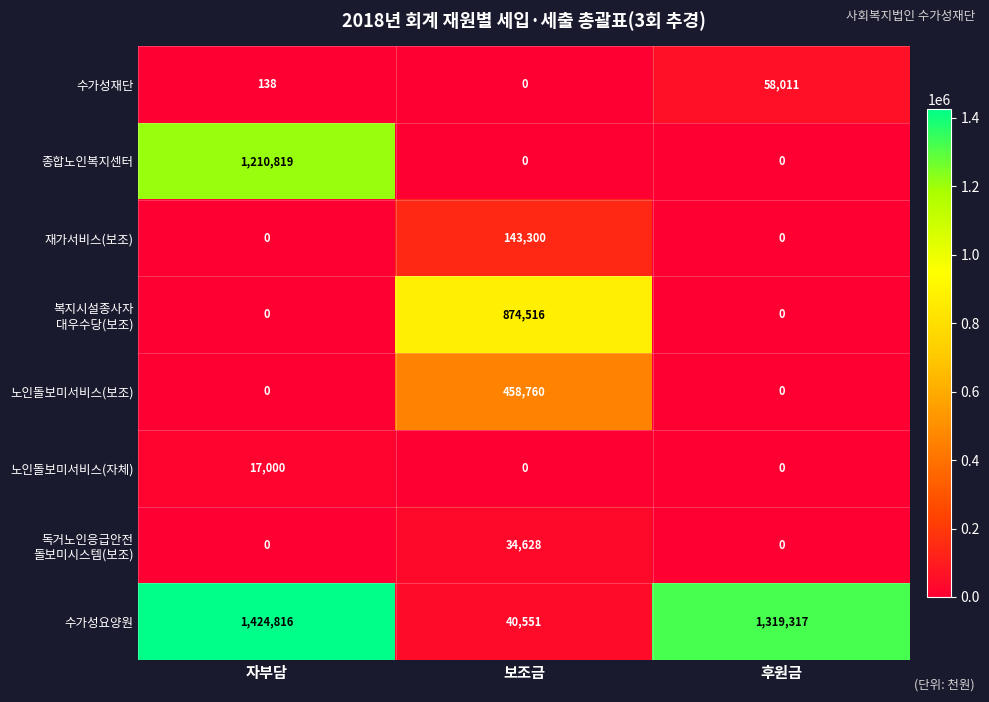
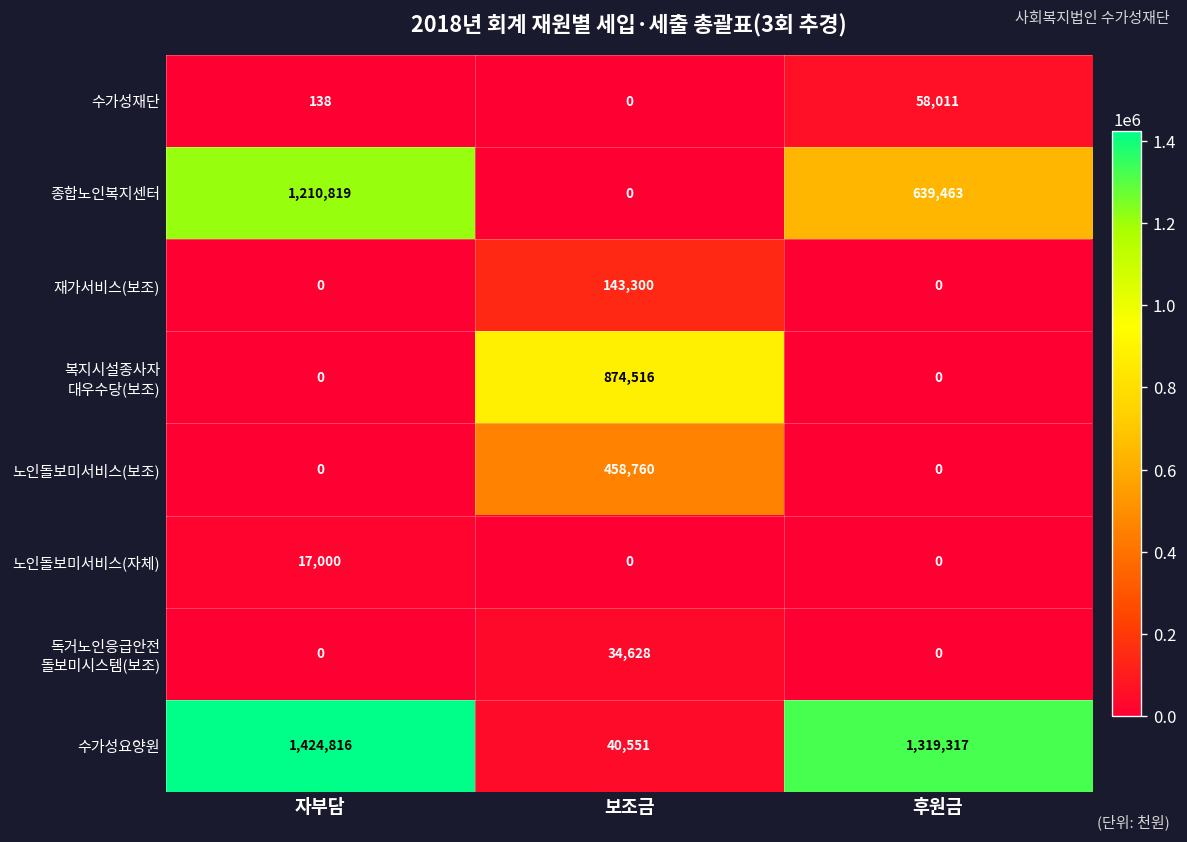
종합노인복지센터, 후원금: 0 -> 639,463
